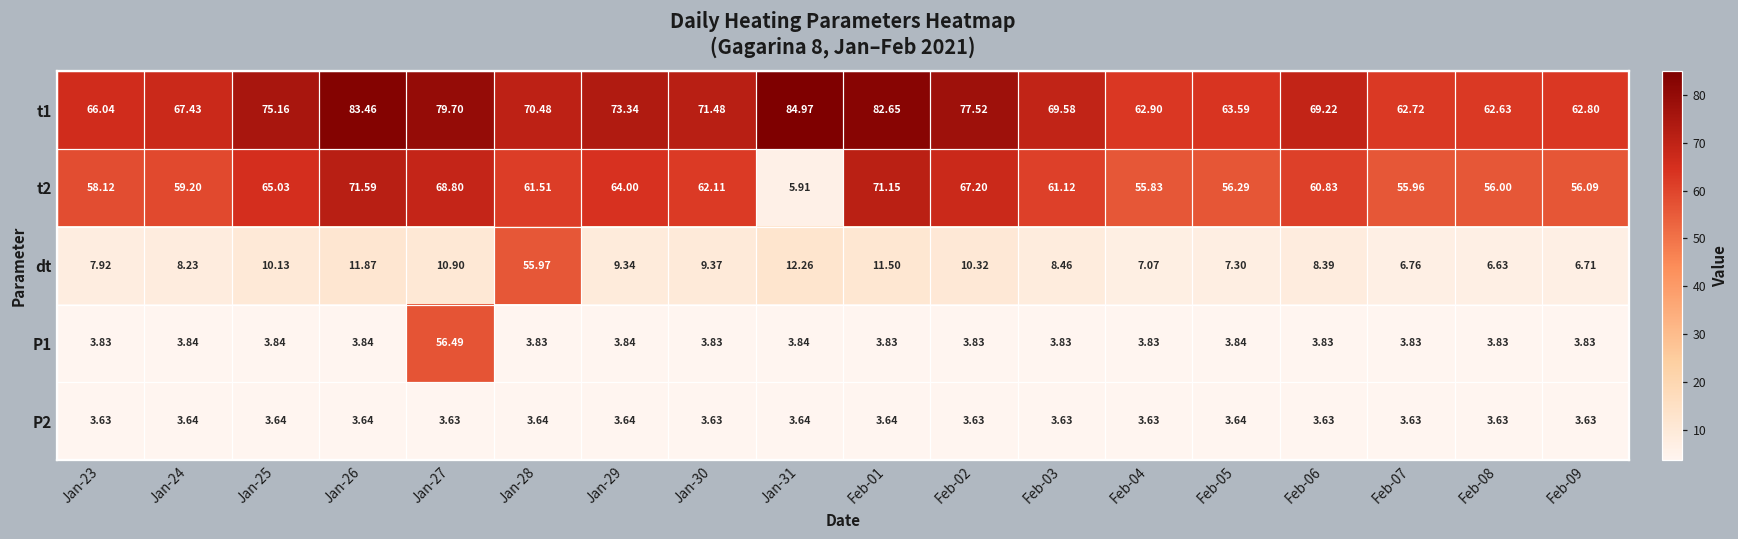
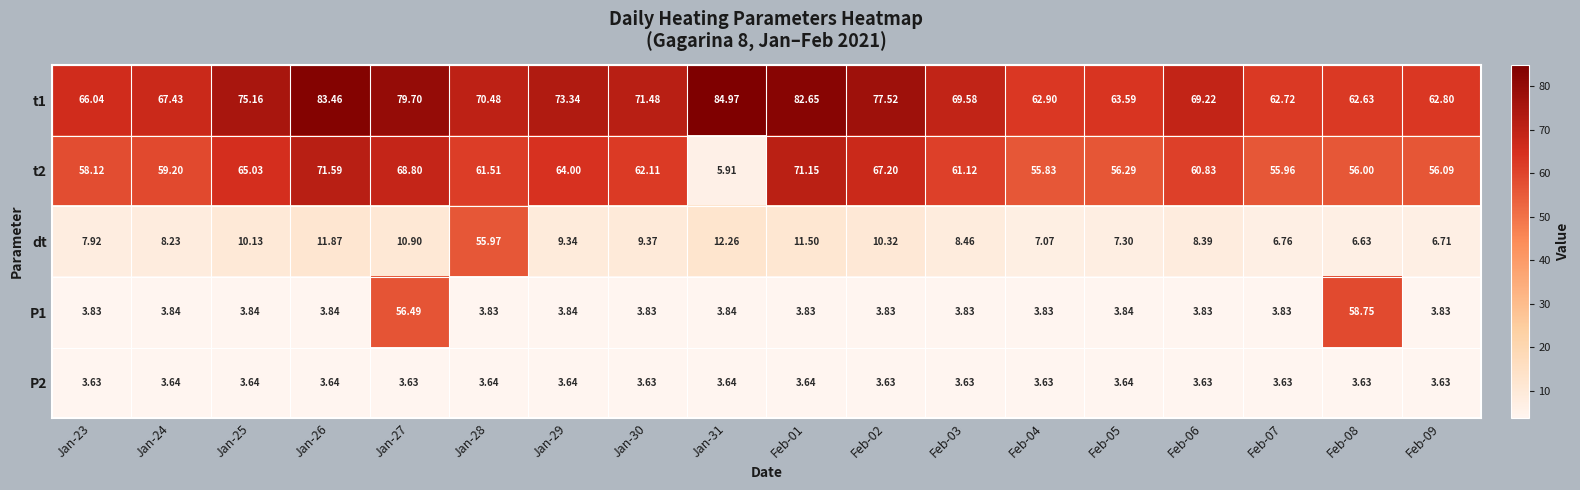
P1, Feb-08: 3.83 -> 58.75
